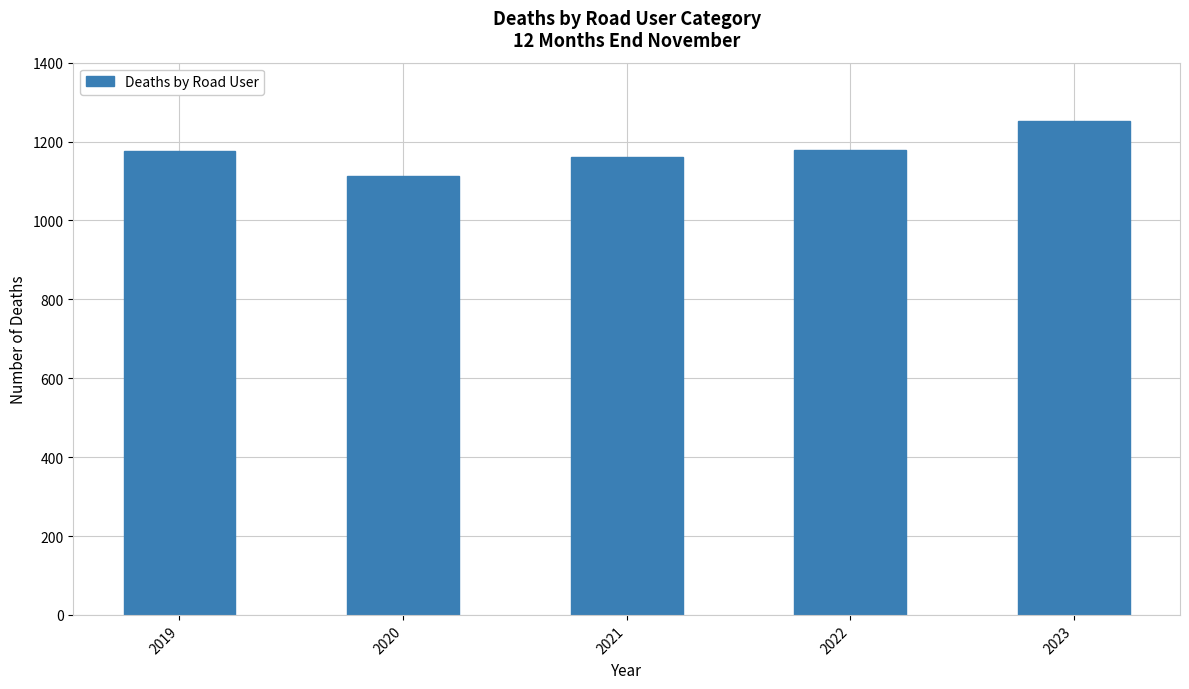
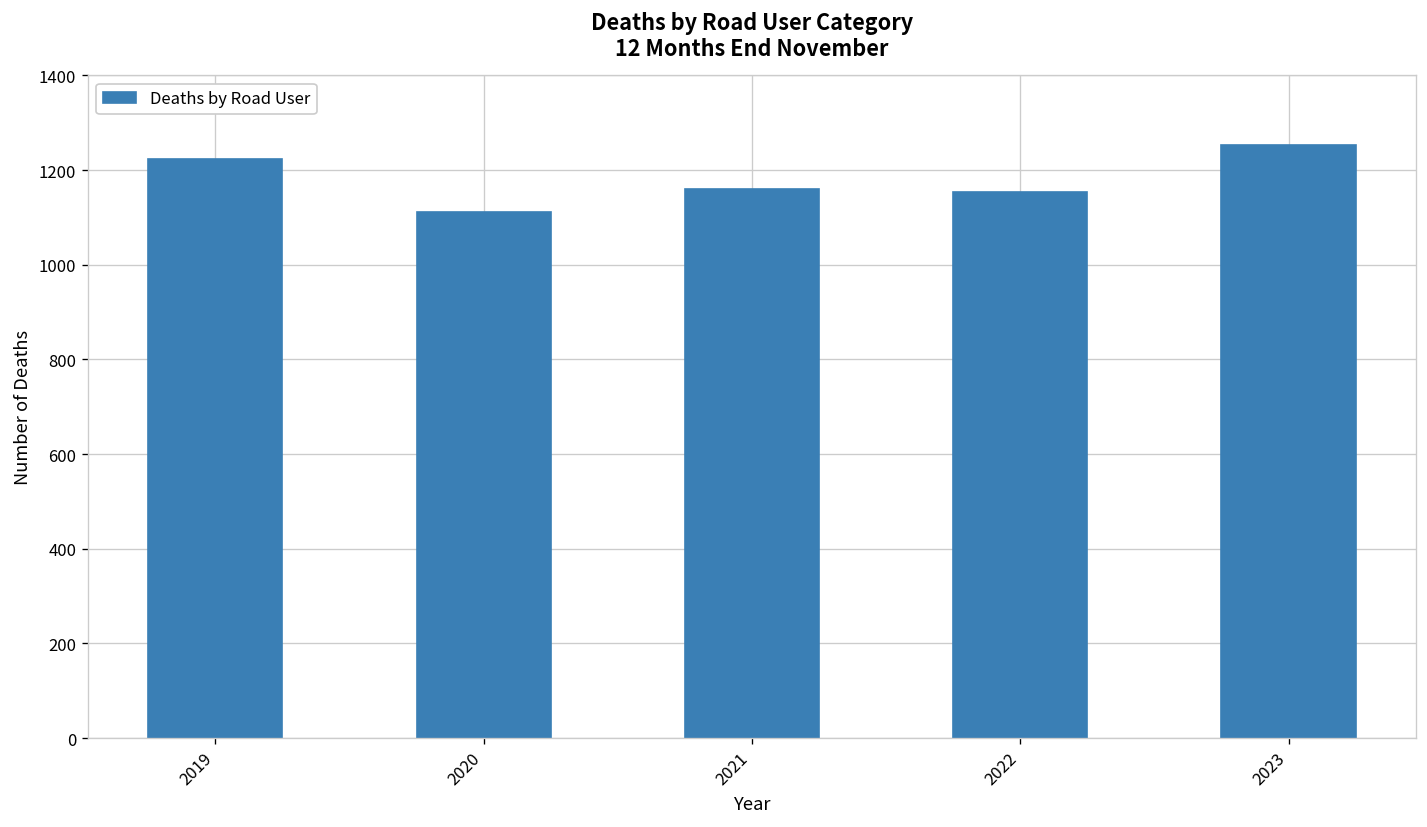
2019: 1180 -> 1220
2022: 1180 -> 1150
